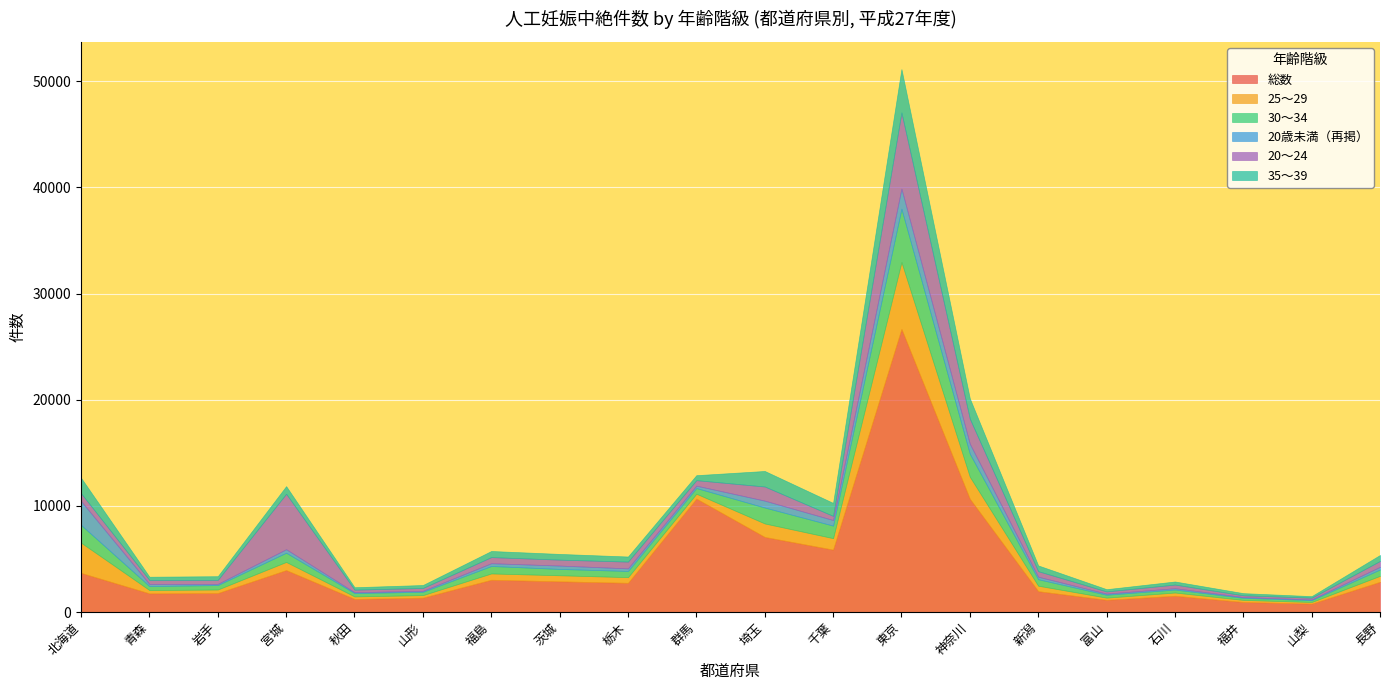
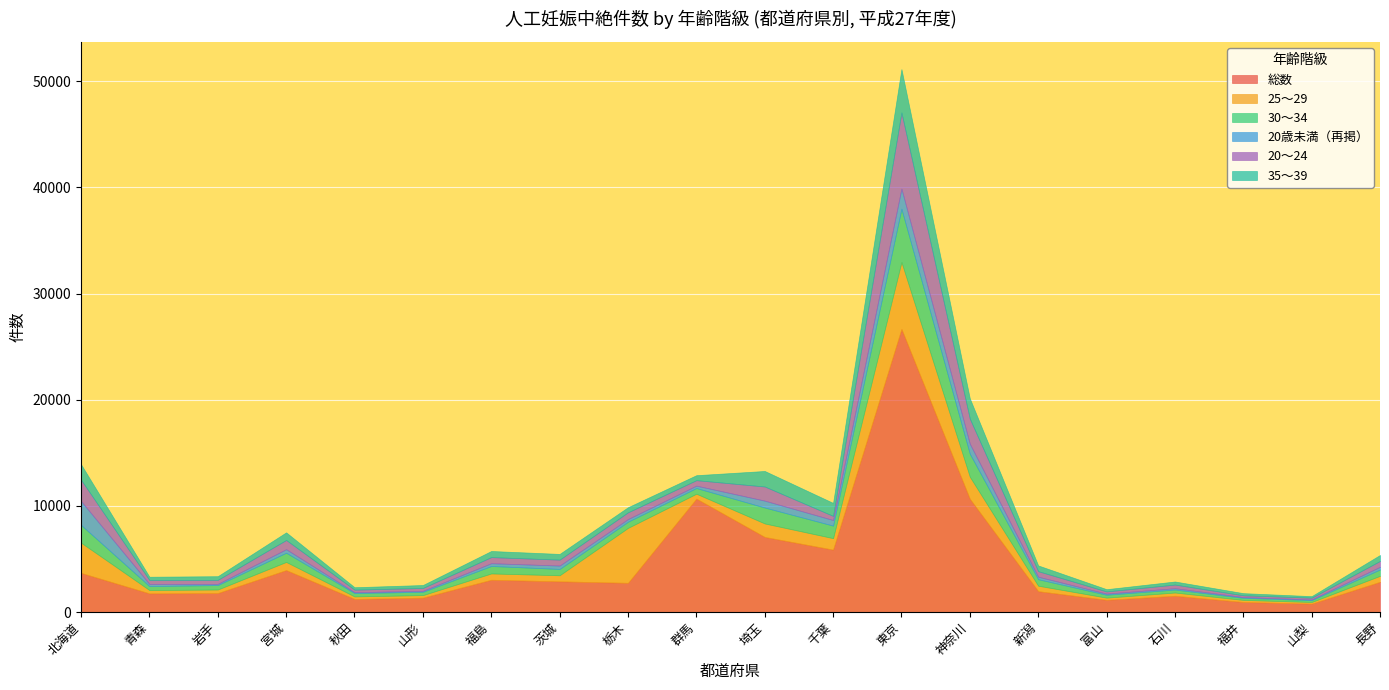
20～24, 北海道: 700 -> 2000
20～24, 宮城: 5200 -> 900
25～29, 栃木: 500 -> 5200
